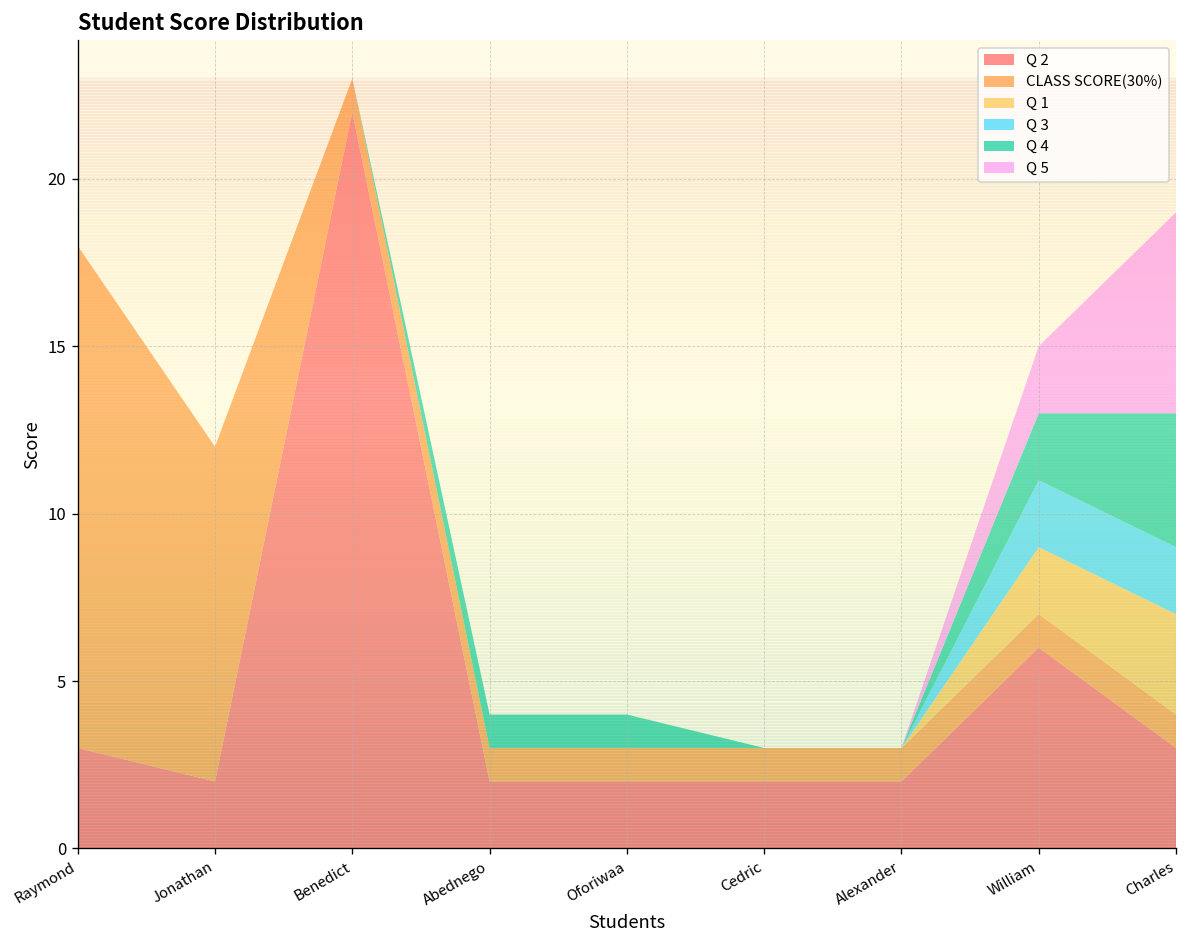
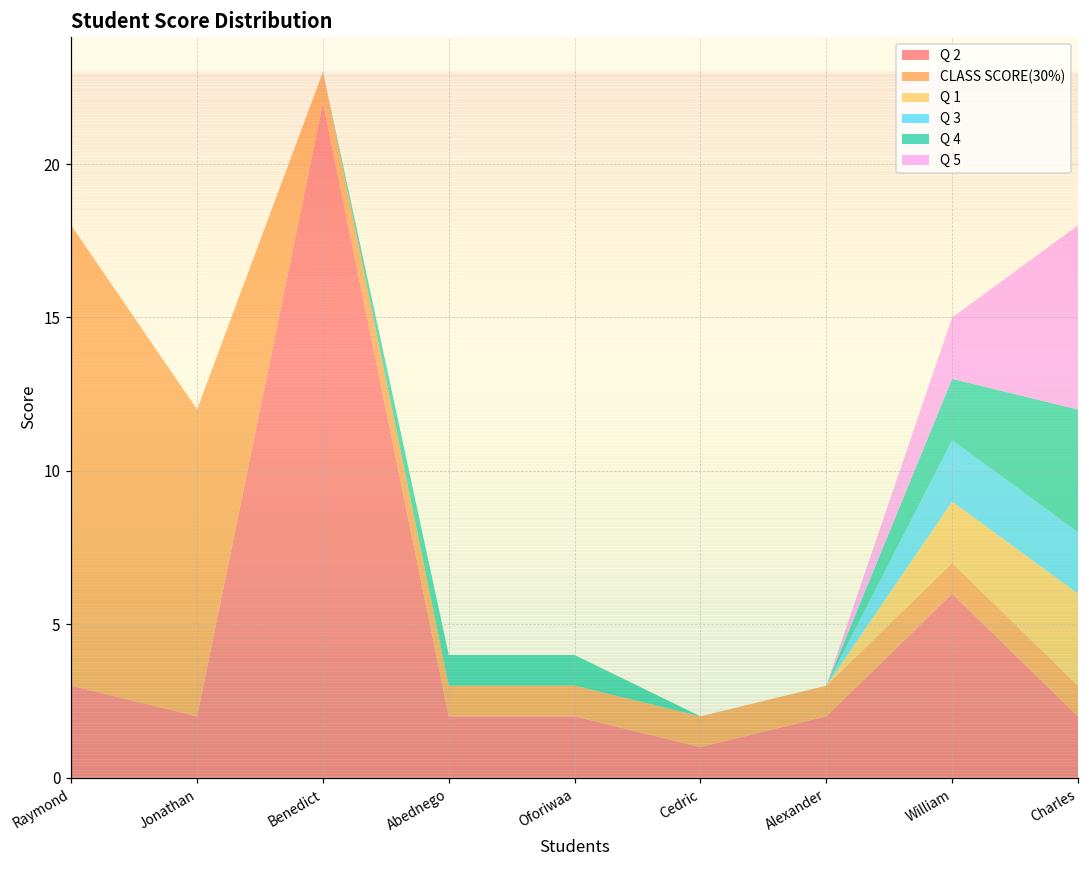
Q 2, Cedric: 2 -> 1
Q 2, Charles: 3 -> 2
